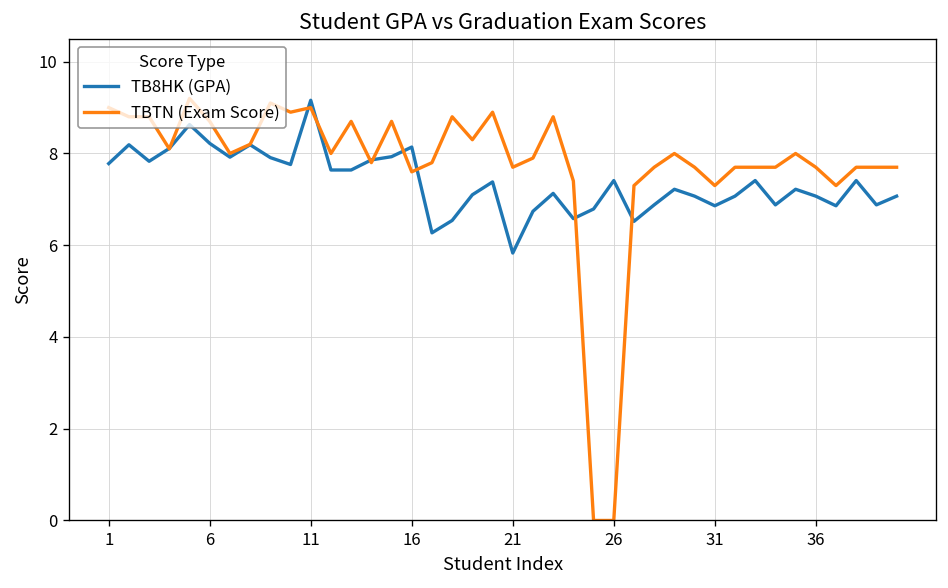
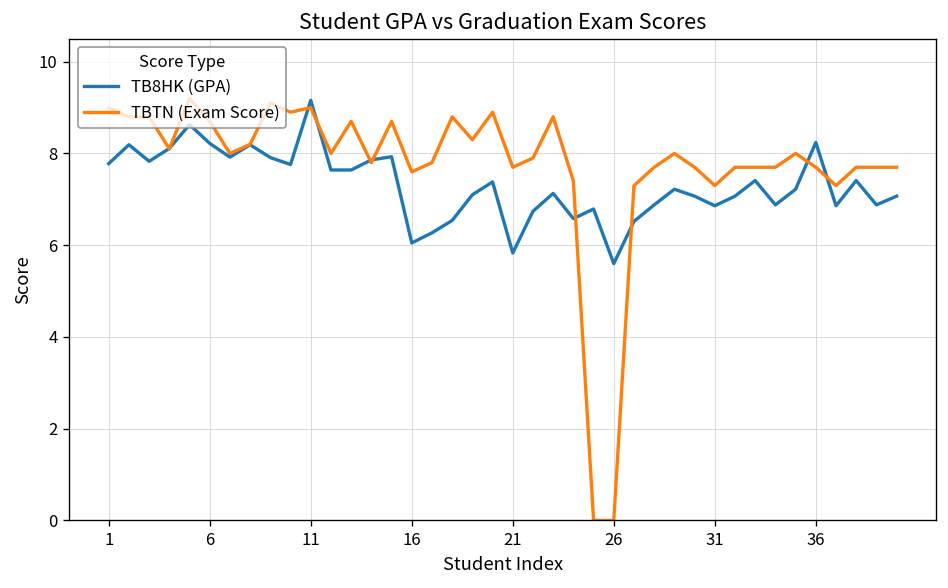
TB8HK (GPA), 16: 8.1 -> 6.1
TB8HK (GPA), 26: 7.4 -> 5.6
TB8HK (GPA), 36: 7.1 -> 8.2
